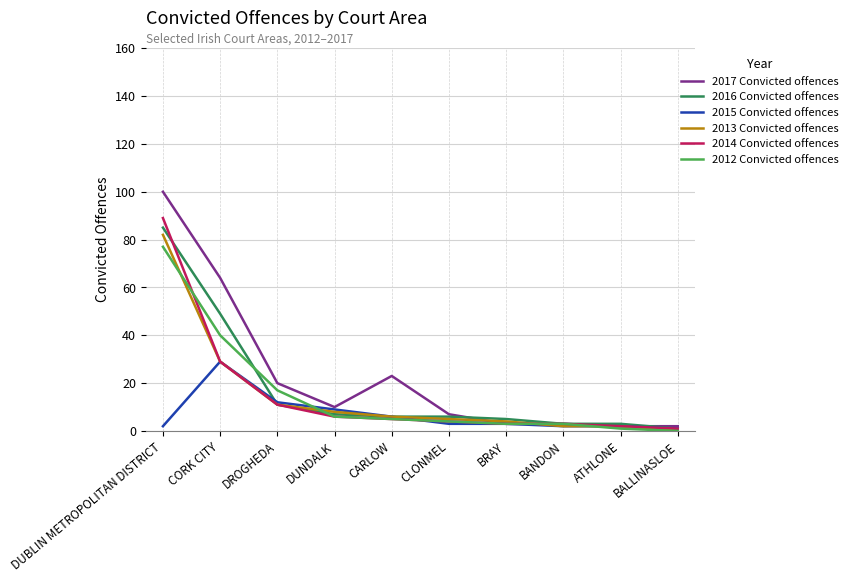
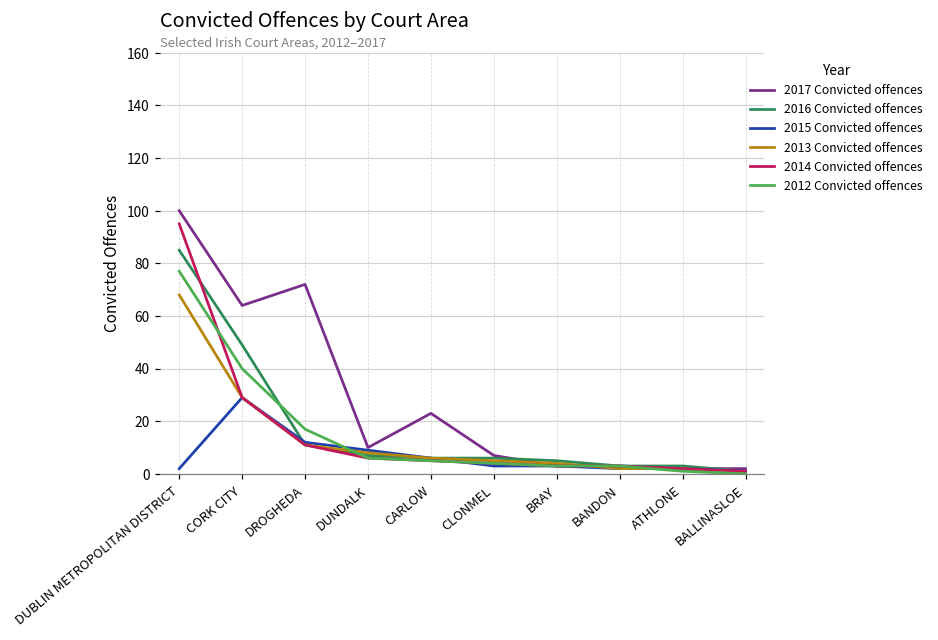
2013 Convicted offences, DUBLIN METROPOLITAN DISTRICT: 82 -> 68
2014 Convicted offences, DUBLIN METROPOLITAN DISTRICT: 89 -> 95
2017 Convicted offences, DROGHEDA: 20 -> 72
